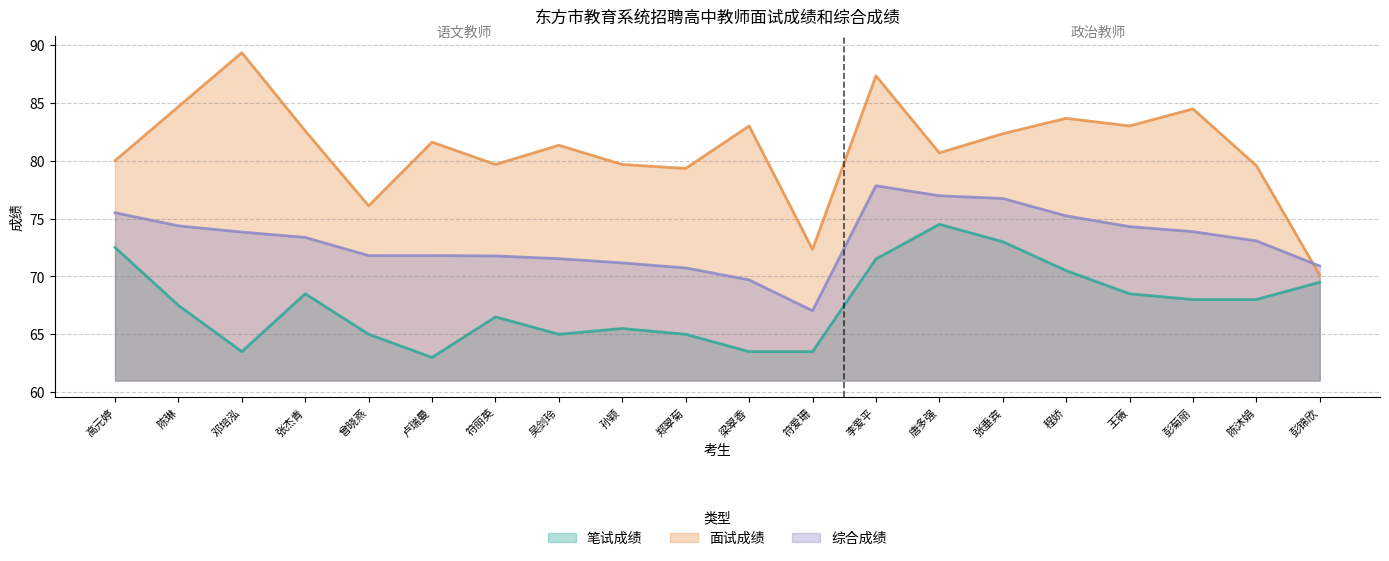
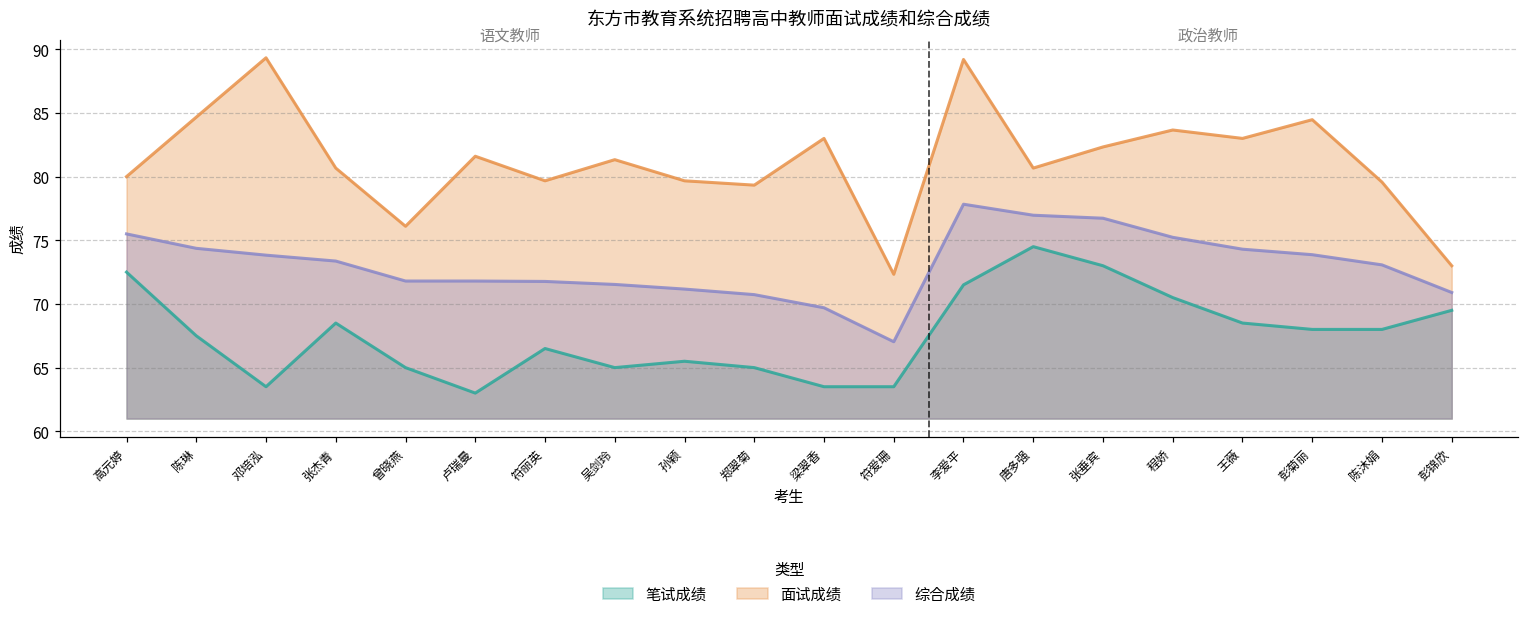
面试成绩, 张杰青: 82.6 -> 80.7
面试成绩, 李爱平: 87.3 -> 89.2
面试成绩, 彭锦欣: 70.1 -> 73.0
